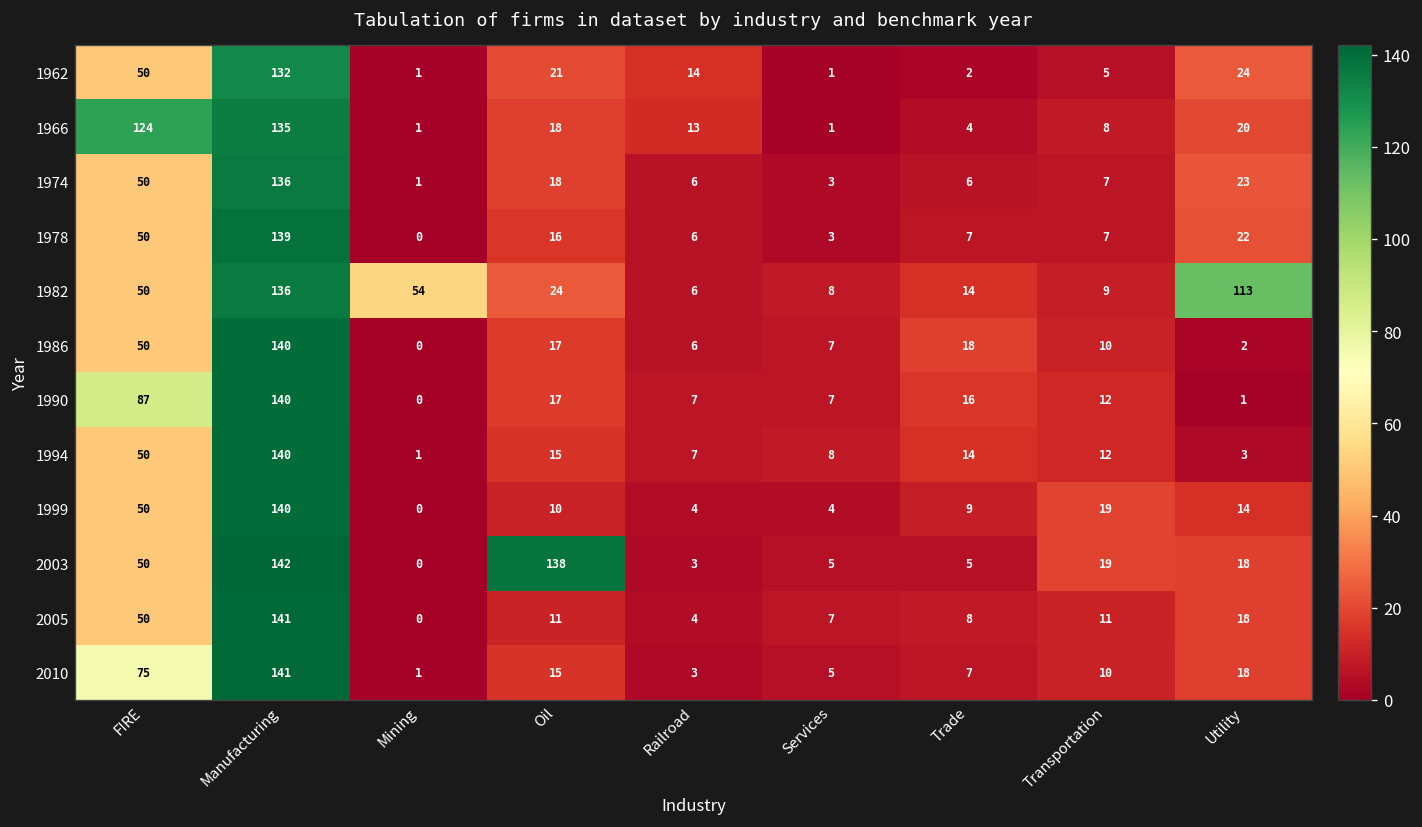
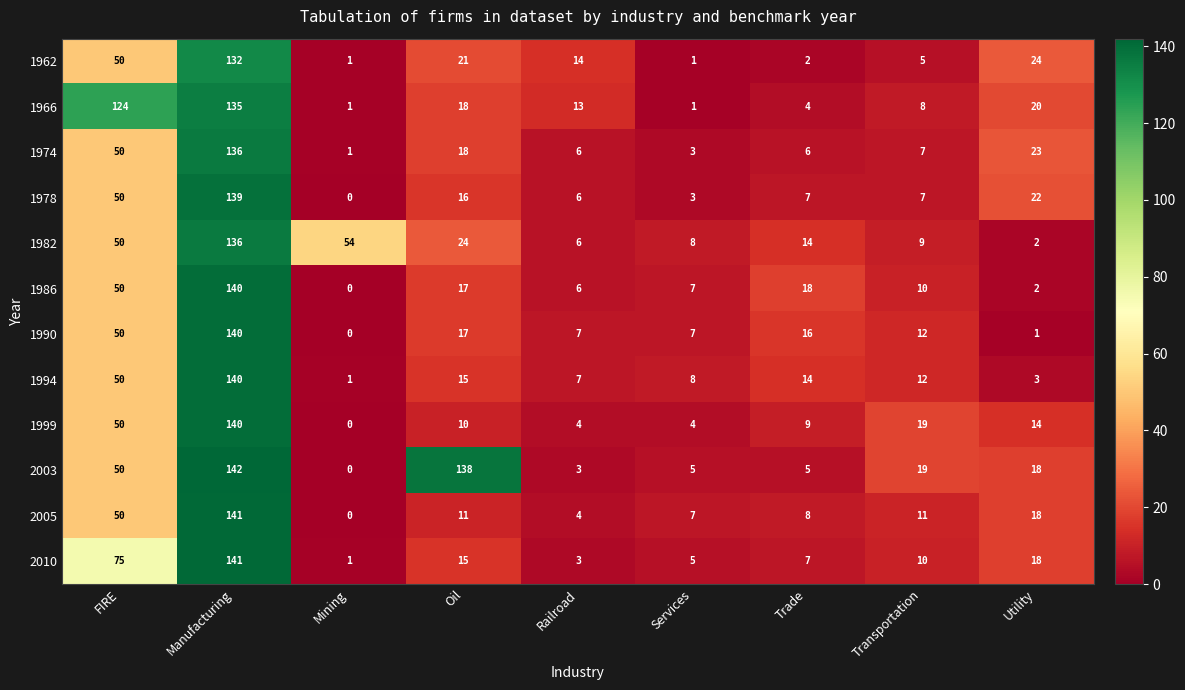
1982, Utility: 113 -> 2
1990, FIRE: 87 -> 50
